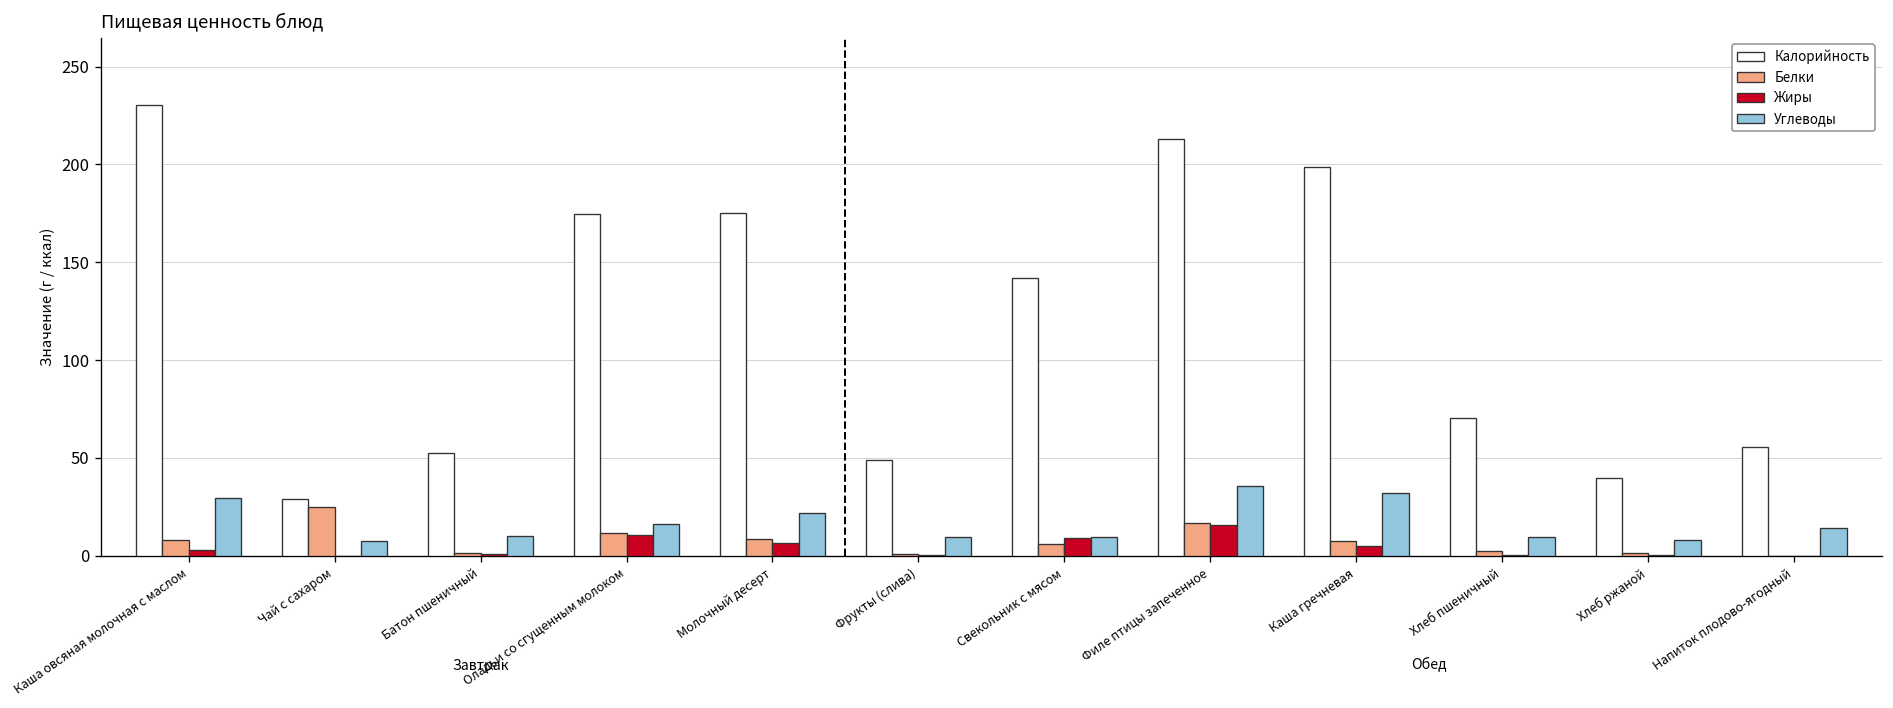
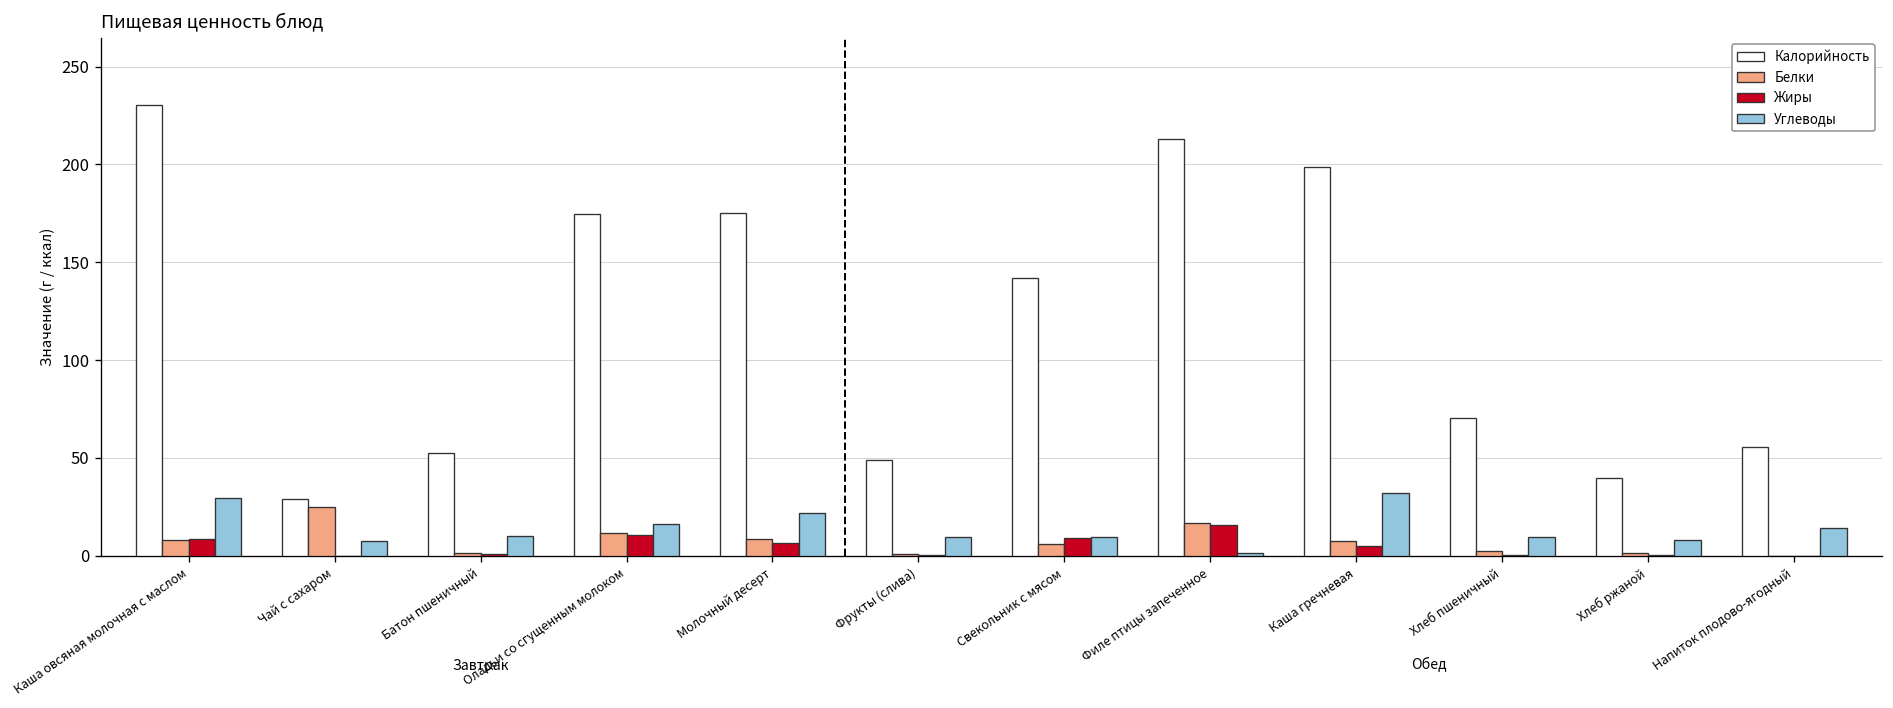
Жиры, Каша овсяная молочная с маслом: 3 -> 9
Углеводы, Филе птицы запеченное: 35 -> 1
